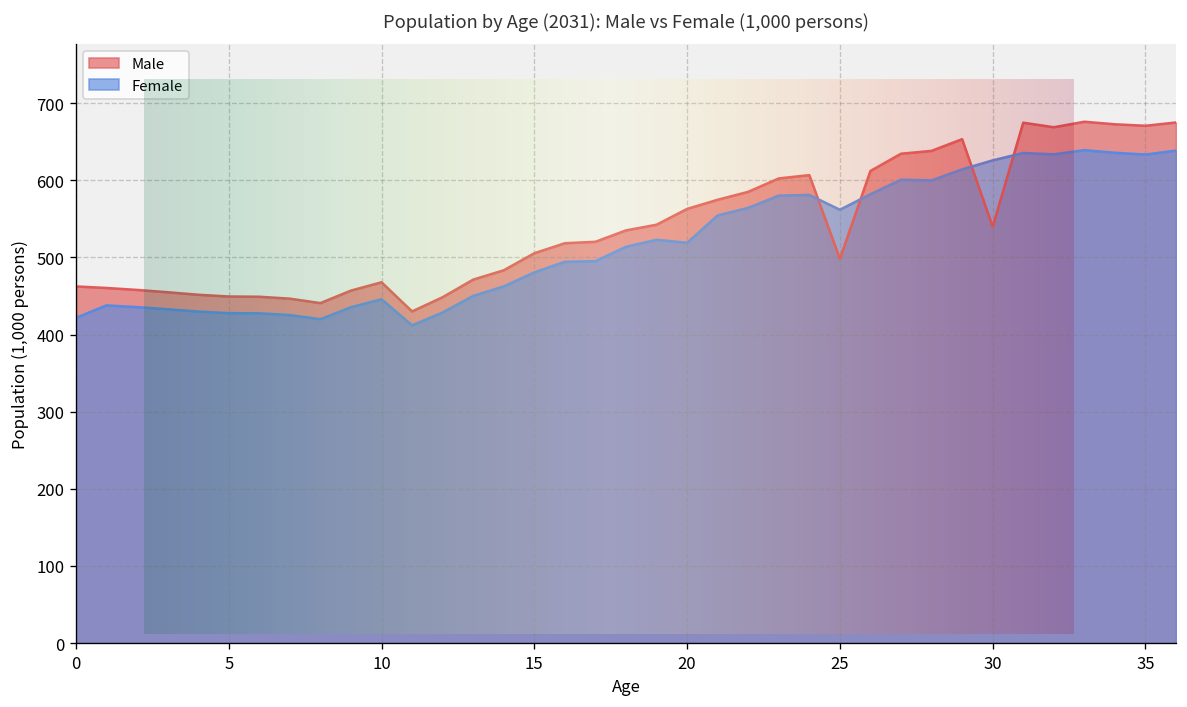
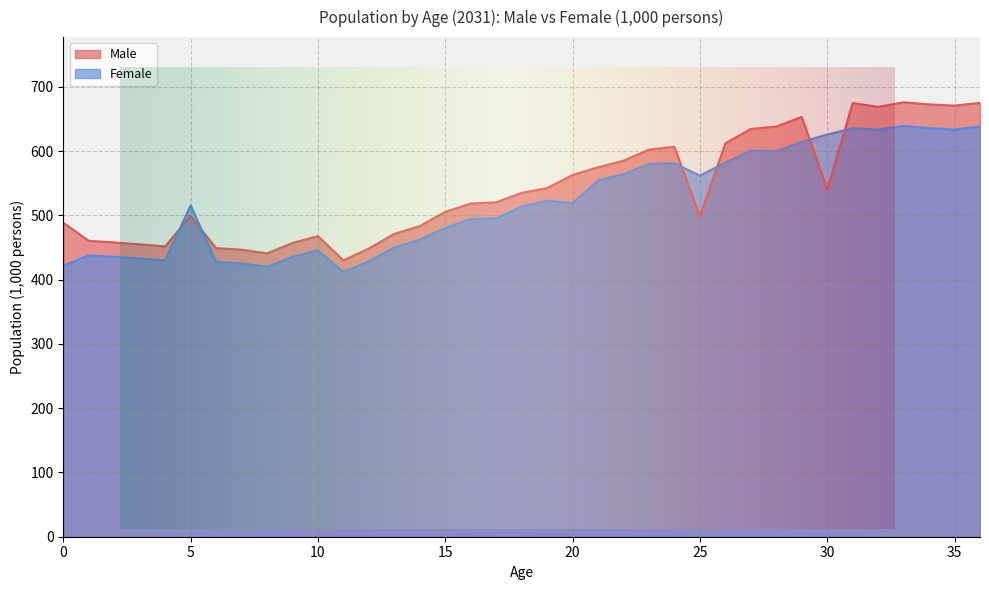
Population by Age (2031): Male vs Female (1,000 persons), Male, 0: 460 -> 490
Population by Age (2031): Male vs Female (1,000 persons), Male, 5: 450 -> 500
Population by Age (2031): Male vs Female (1,000 persons), Female, 5: 430 -> 520
